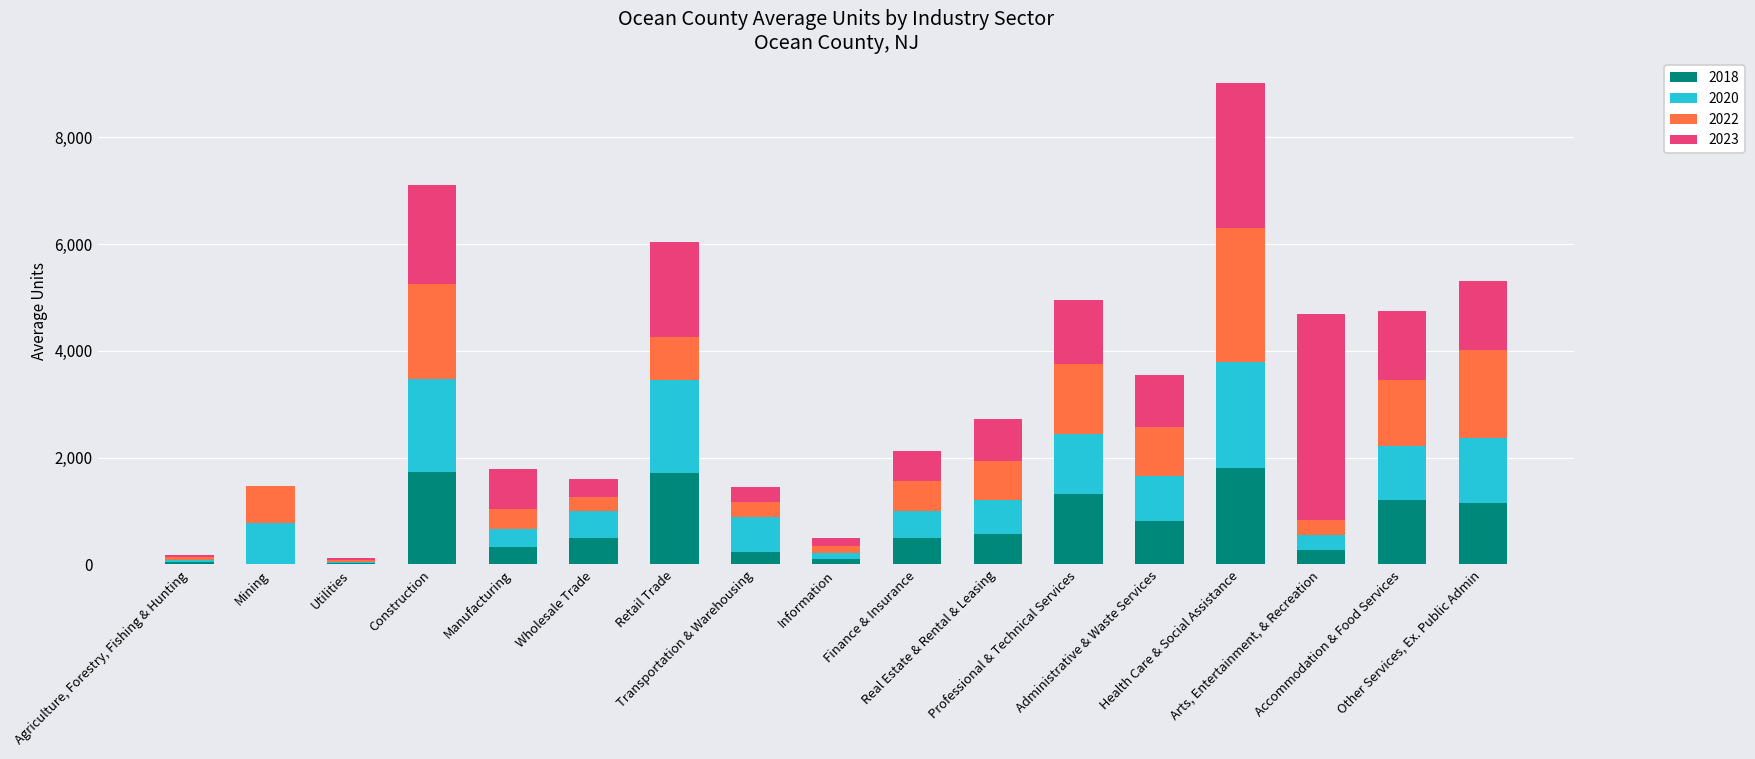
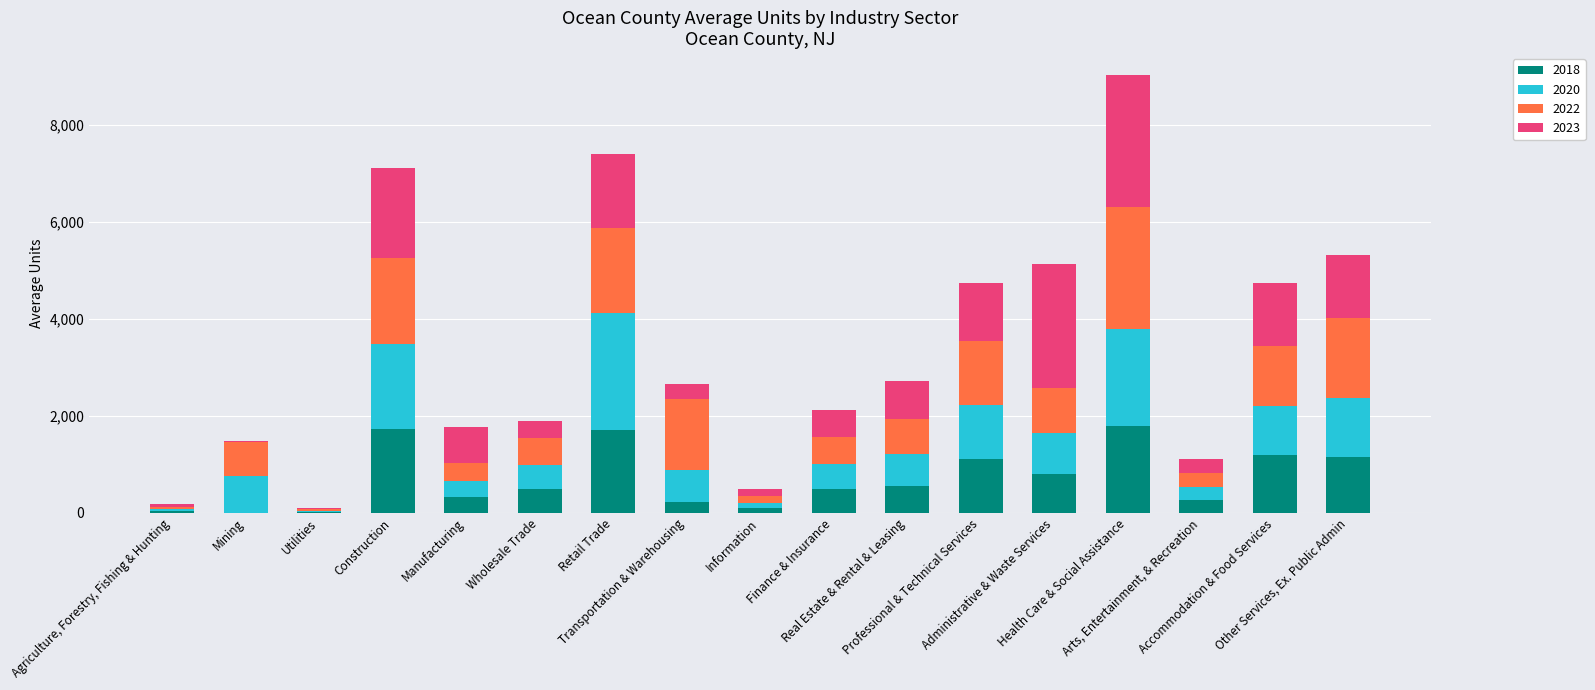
2022, Wholesale Trade: 300 -> 600
2020, Retail Trade: 1,700 -> 2,400
2022, Retail Trade: 800 -> 1,700
2023, Retail Trade: 1,800 -> 1,500
2022, Transportation & Warehousing: 300 -> 1,500
2018, Professional & Technical Services: 1,300 -> 1,100
2023, Administrative & Waste Services: 1,000 -> 2,600
2023, Arts, Entertainment, & Recreation: 3,900 -> 300
